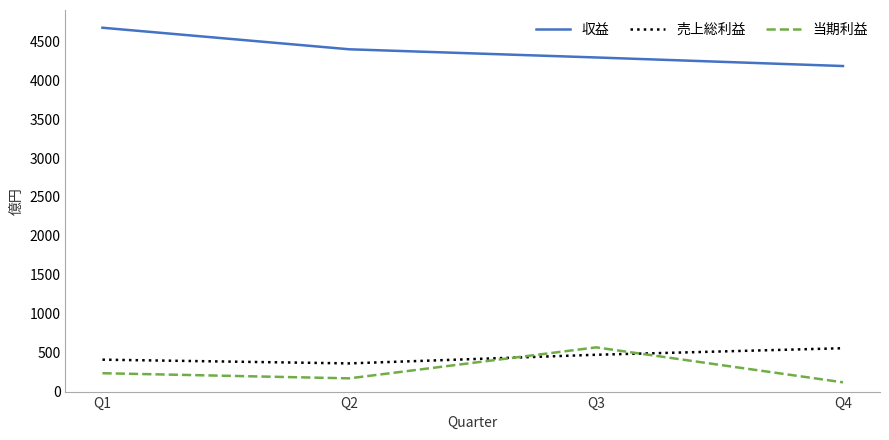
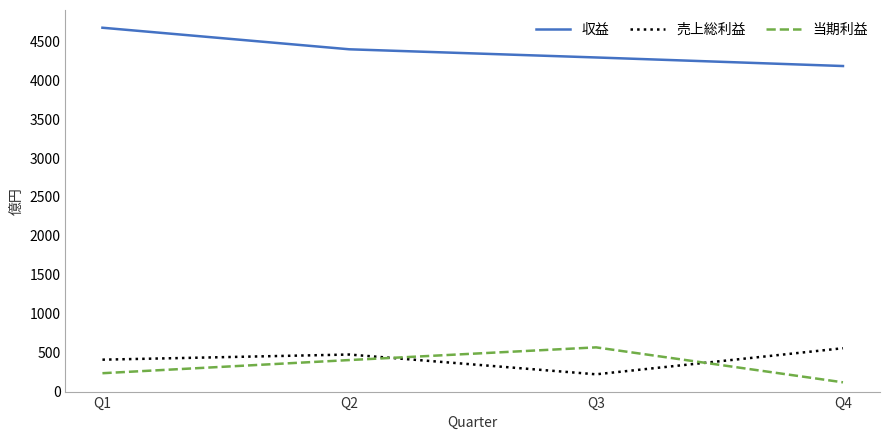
売上総利益, Q2: 400 -> 500
当期利益, Q2: 200 -> 400
売上総利益, Q3: 500 -> 200
